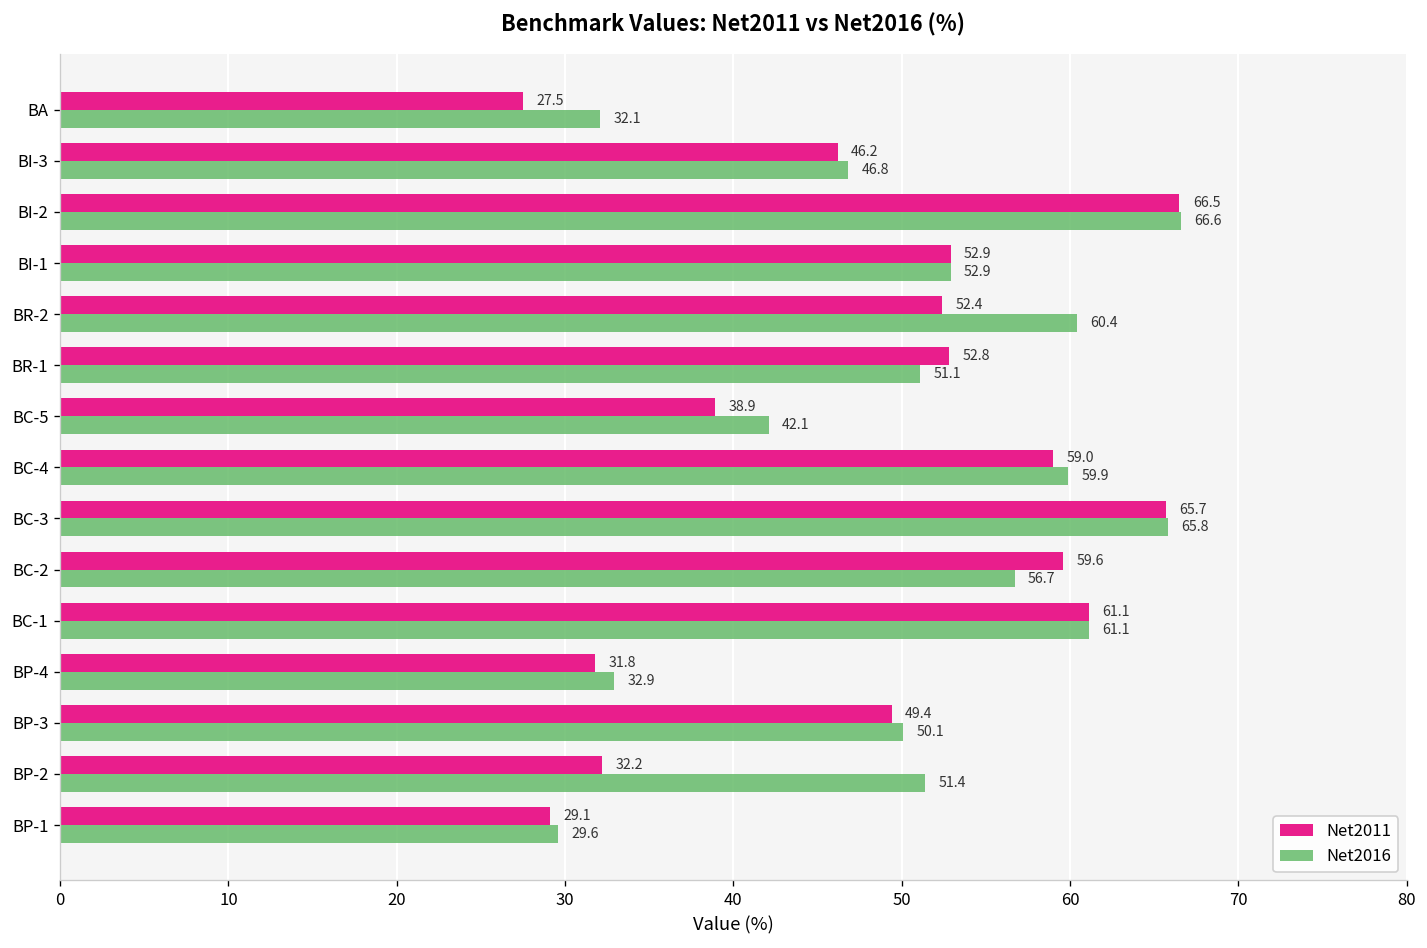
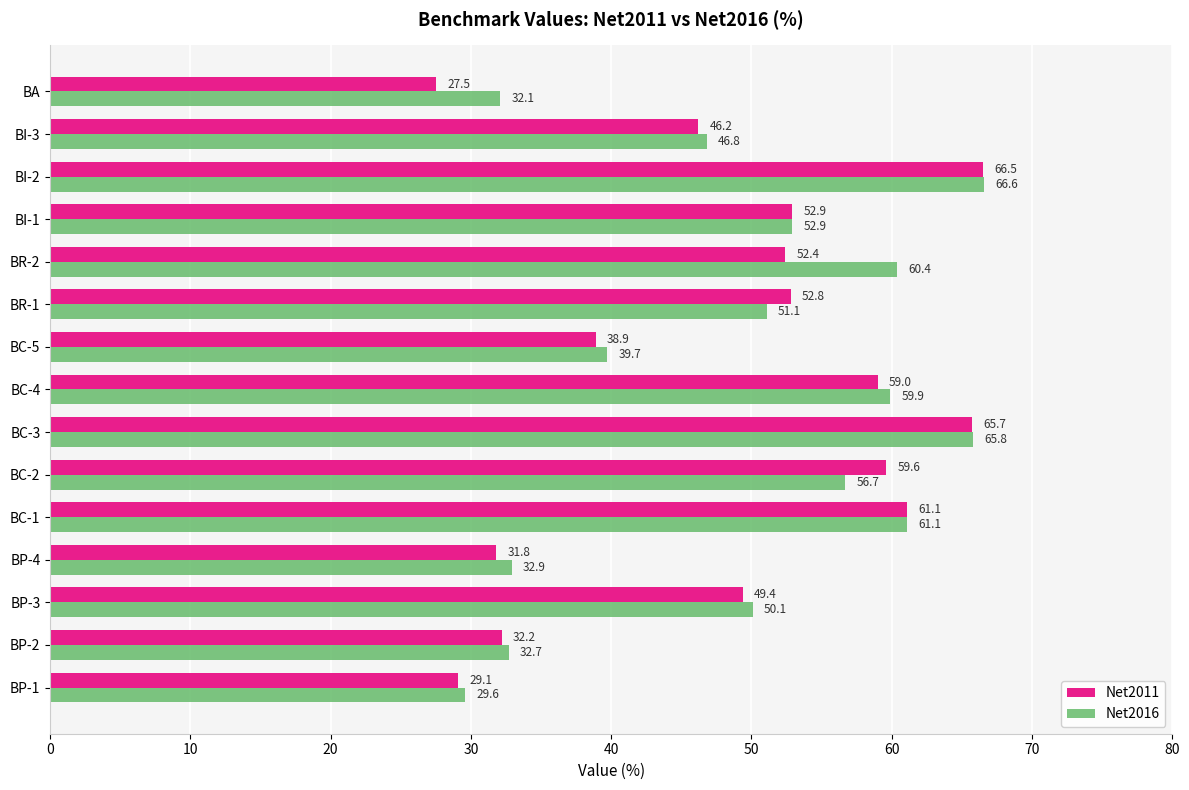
Net2016, BC-5: 42.1 -> 39.7
Net2016, BP-2: 51.4 -> 32.7
